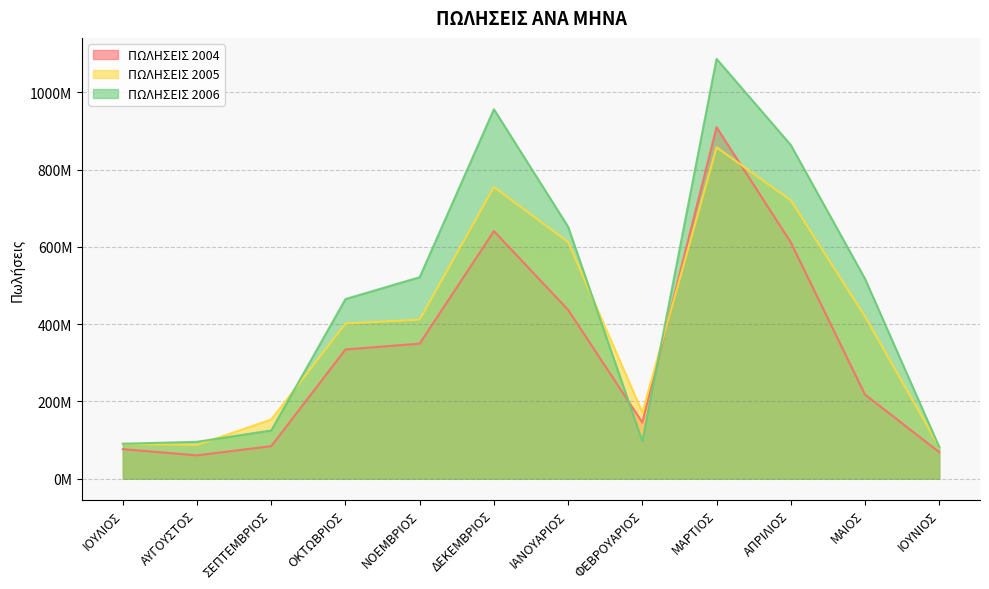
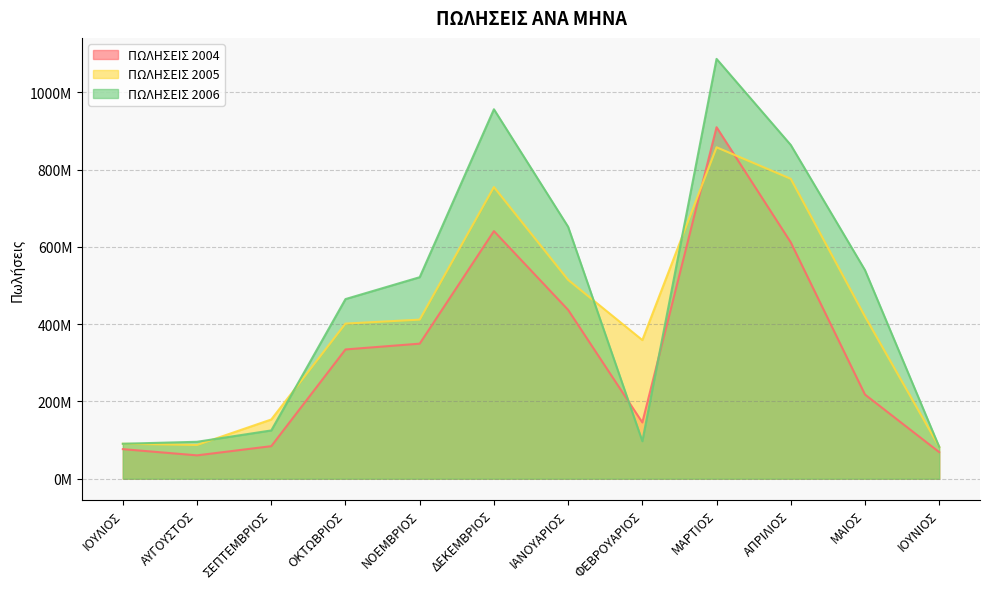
ΠΩΛΗΣΕΙΣ 2005, ΙΑΝΟΥΑΡΙΟΣ: 610000000 -> 510000000
ΠΩΛΗΣΕΙΣ 2005, ΦΕΒΡΟΥΑΡΙΟΣ: 170000000 -> 360000000
ΠΩΛΗΣΕΙΣ 2005, ΑΠΡΙΛΙΟΣ: 720000000 -> 780000000
ΠΩΛΗΣΕΙΣ 2006, ΜΑΙΟΣ: 520000000 -> 540000000
